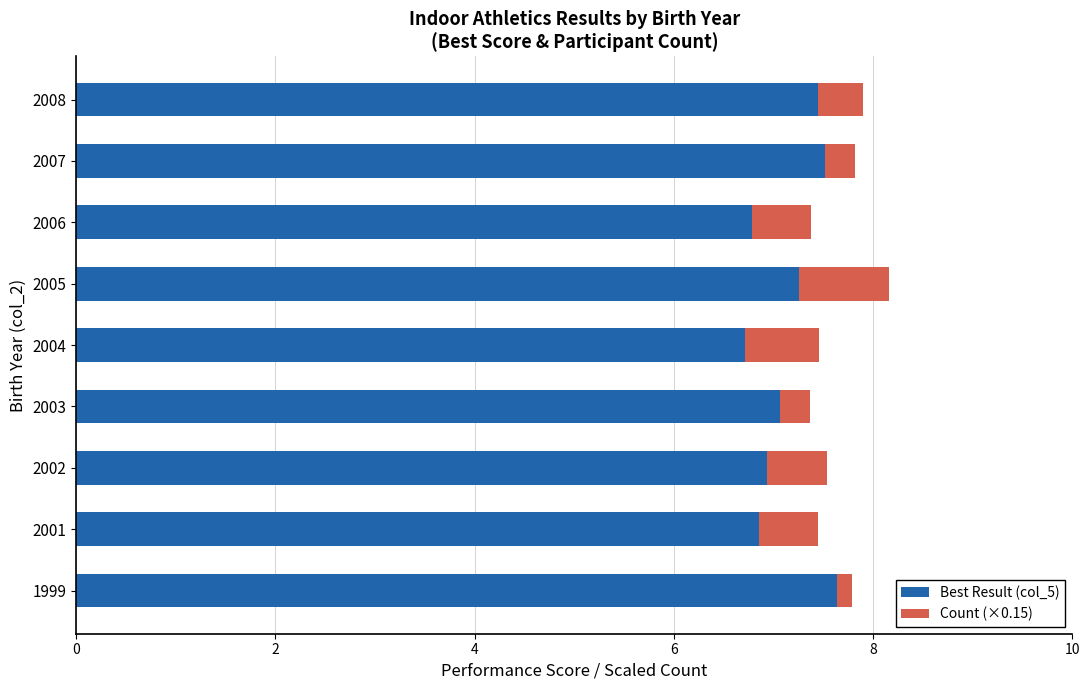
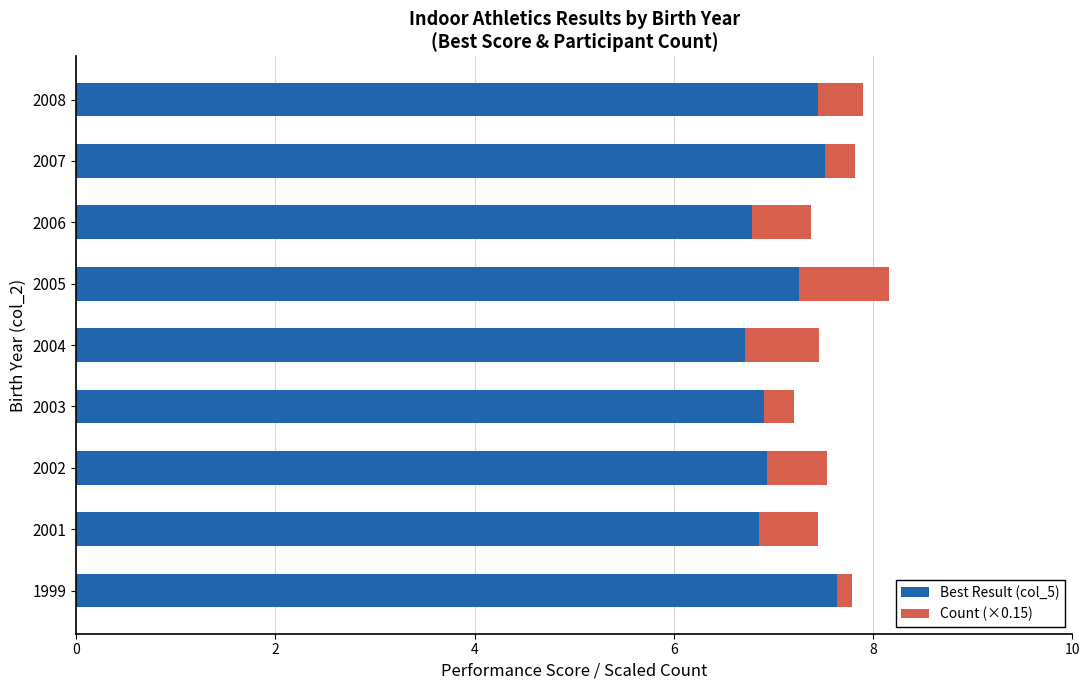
Best Result (col_5), 2003: 7.1 -> 6.9
